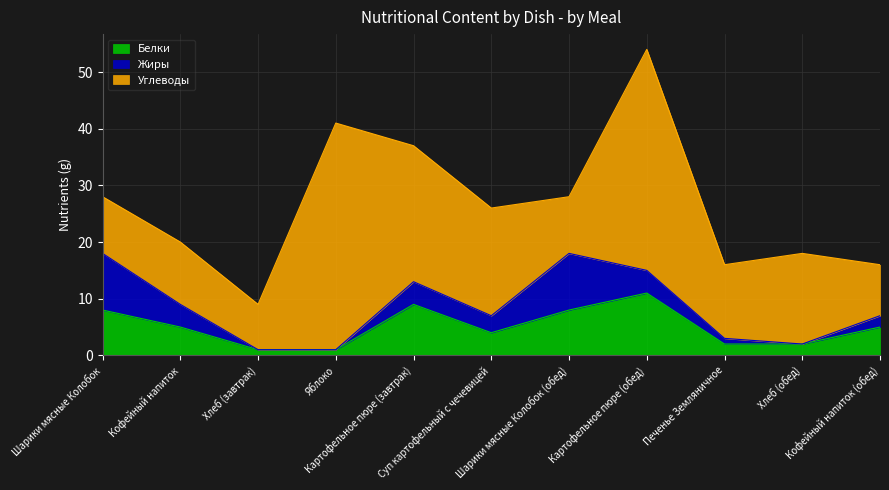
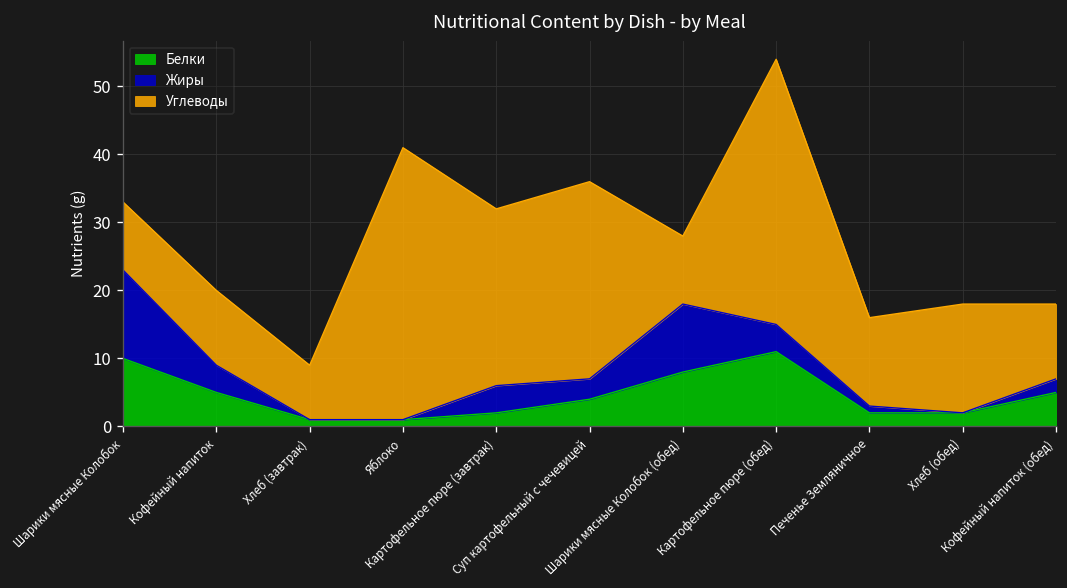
Белки, Шарики мясные Колобок: 8 -> 10
Жиры, Шарики мясные Колобок: 10 -> 13
Белки, Картофельное пюре (завтрак): 9 -> 2
Углеводы, Картофельное пюре (завтрак): 24 -> 26
Углеводы, Суп картофельный с чечевицей: 19 -> 29
Углеводы, Кофейный напиток (обед): 9 -> 11
